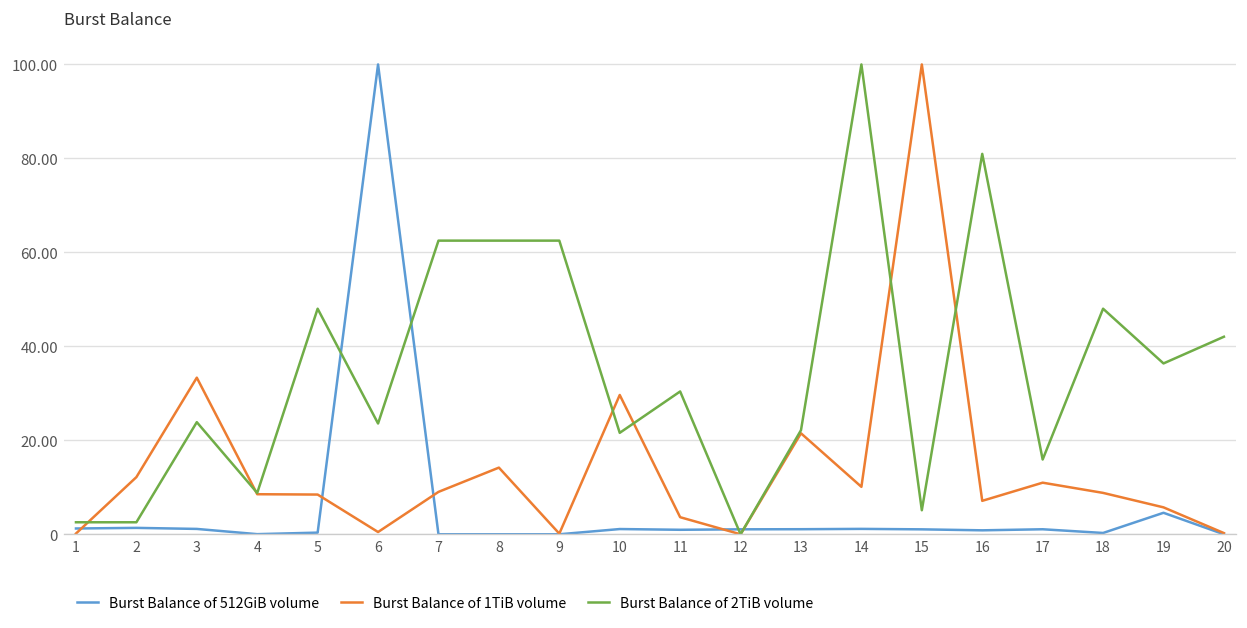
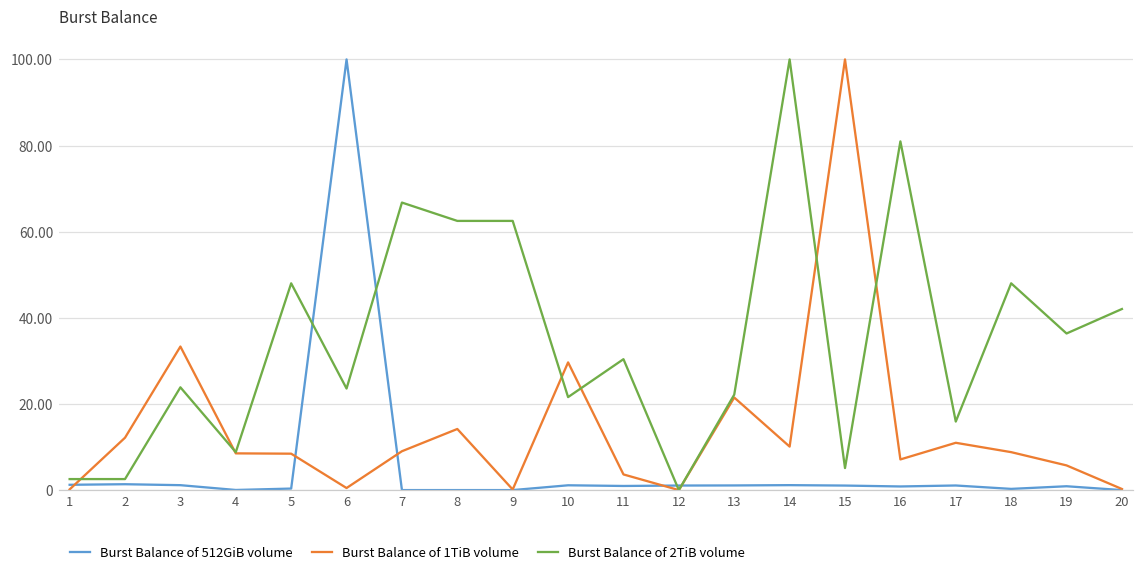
Burst Balance of 2TiB volume, 7: 63 -> 67
Burst Balance of 512GiB volume, 19: 5 -> 1
